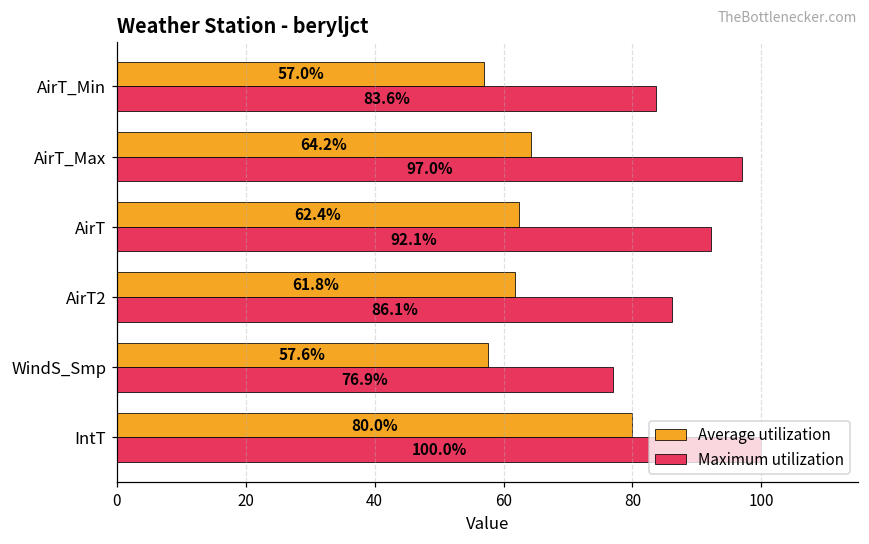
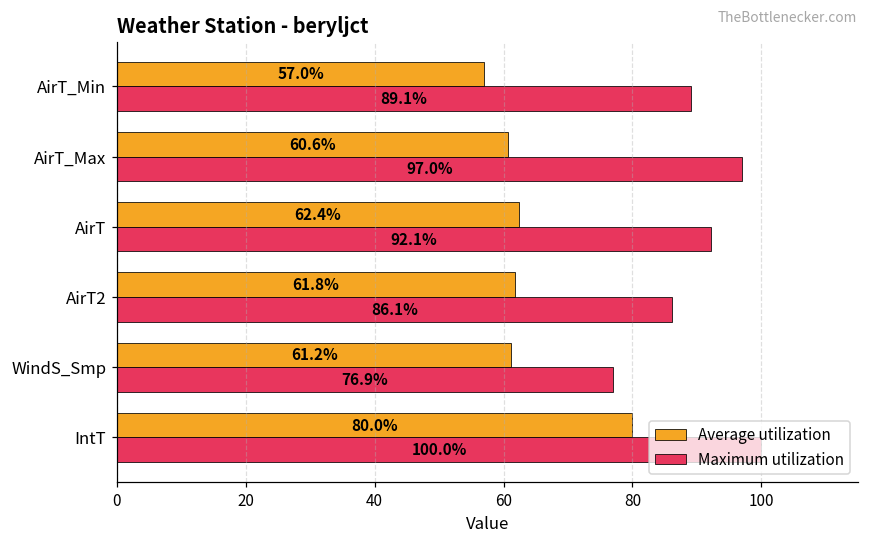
Maximum utilization, AirT_Min: 83.6% -> 89.1%
Average utilization, AirT_Max: 64.2% -> 60.6%
Average utilization, WindS_Smp: 57.6% -> 61.2%
